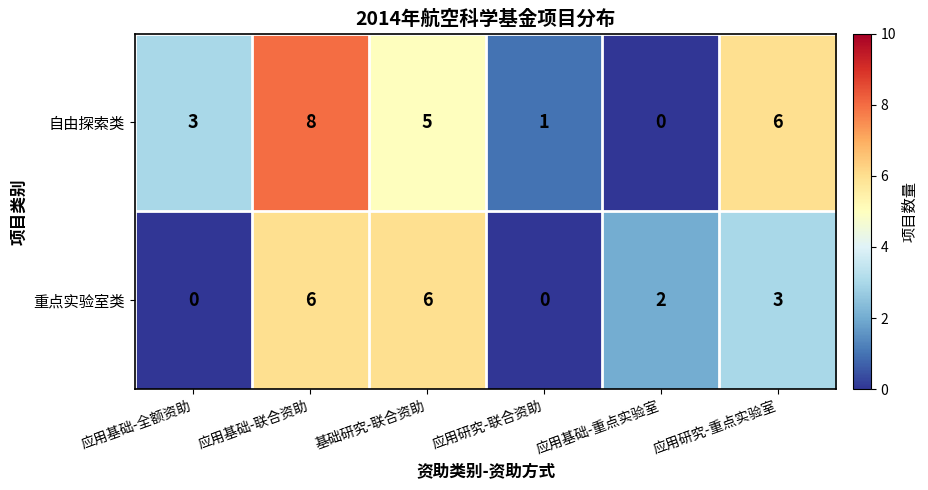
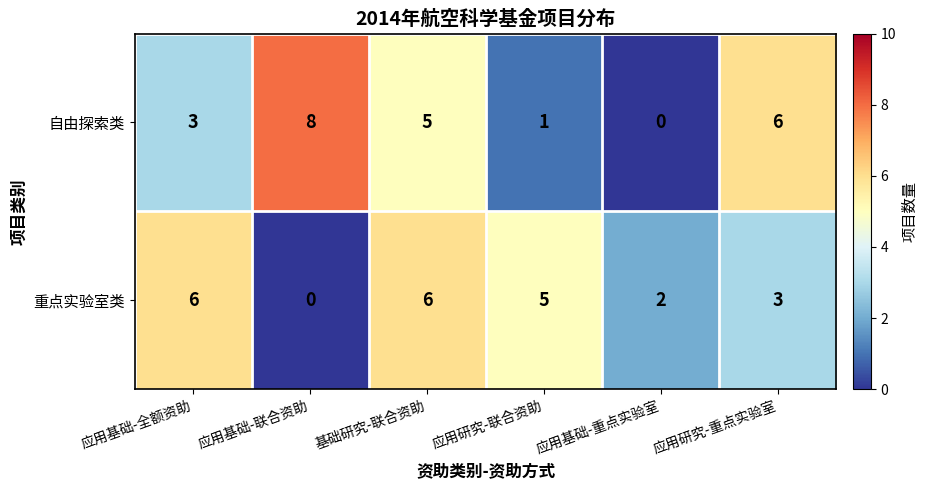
重点实验室类, 应用基础-全额资助: 0 -> 6
重点实验室类, 应用基础-联合资助: 6 -> 0
重点实验室类, 应用研究-联合资助: 0 -> 5
